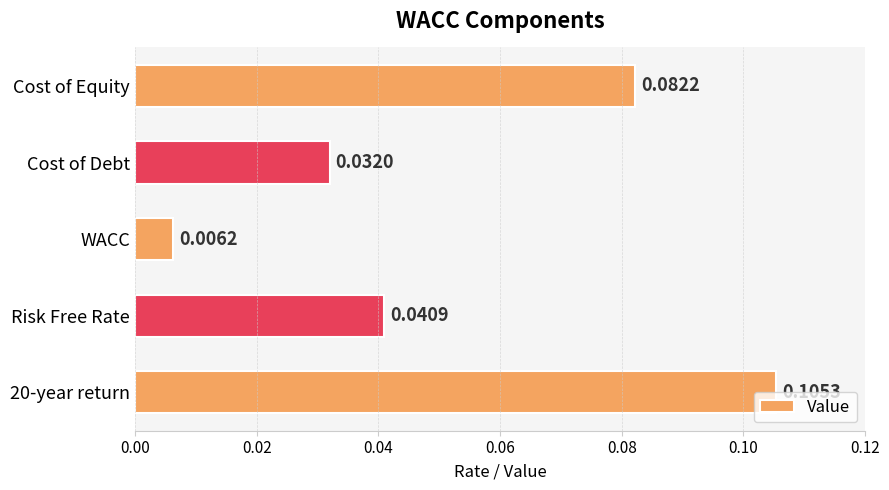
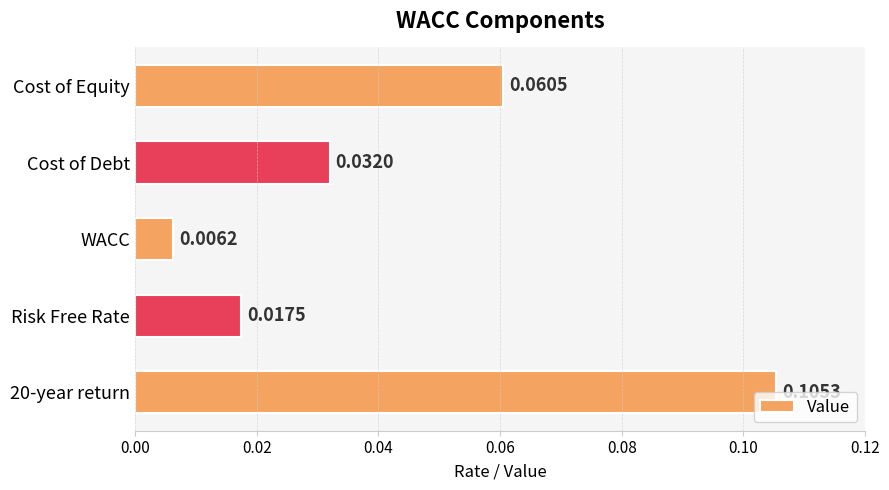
Cost of Equity: 0.0822 -> 0.0605
Risk Free Rate: 0.0409 -> 0.0175
